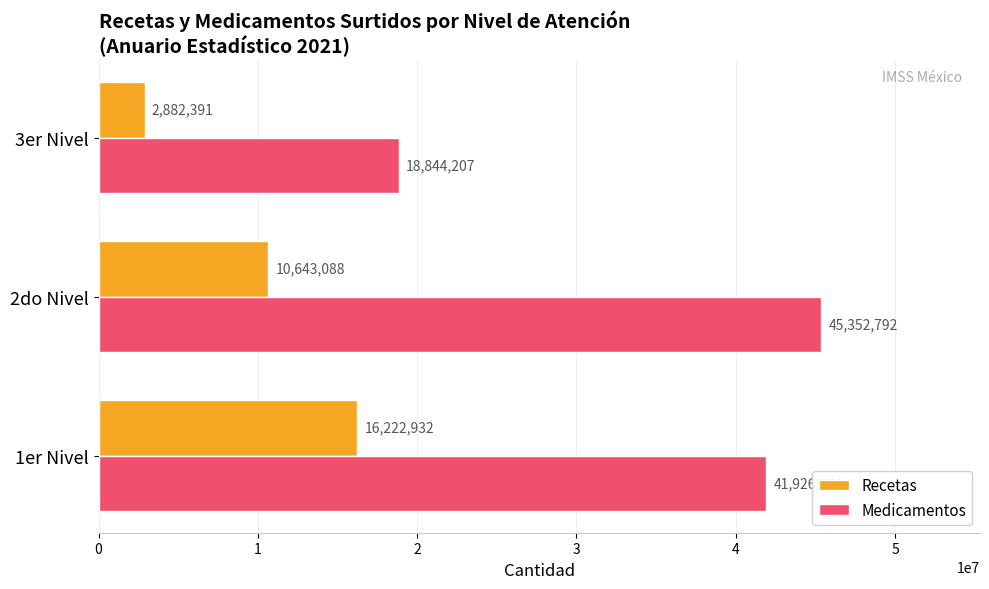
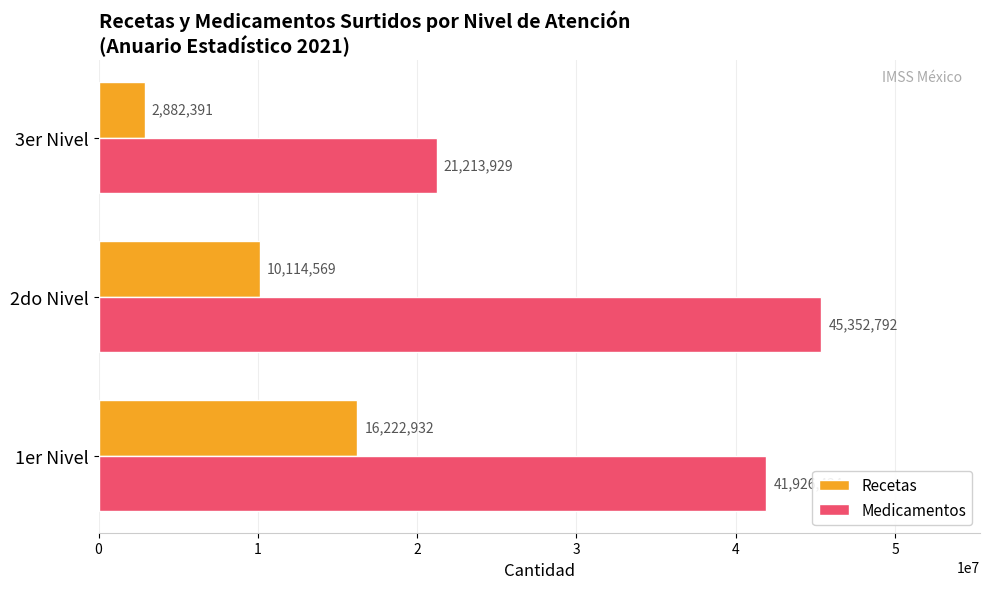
Medicamentos, 3er Nivel: 18,844,207 -> 21,213,929
Recetas, 2do Nivel: 10,643,088 -> 10,114,569
